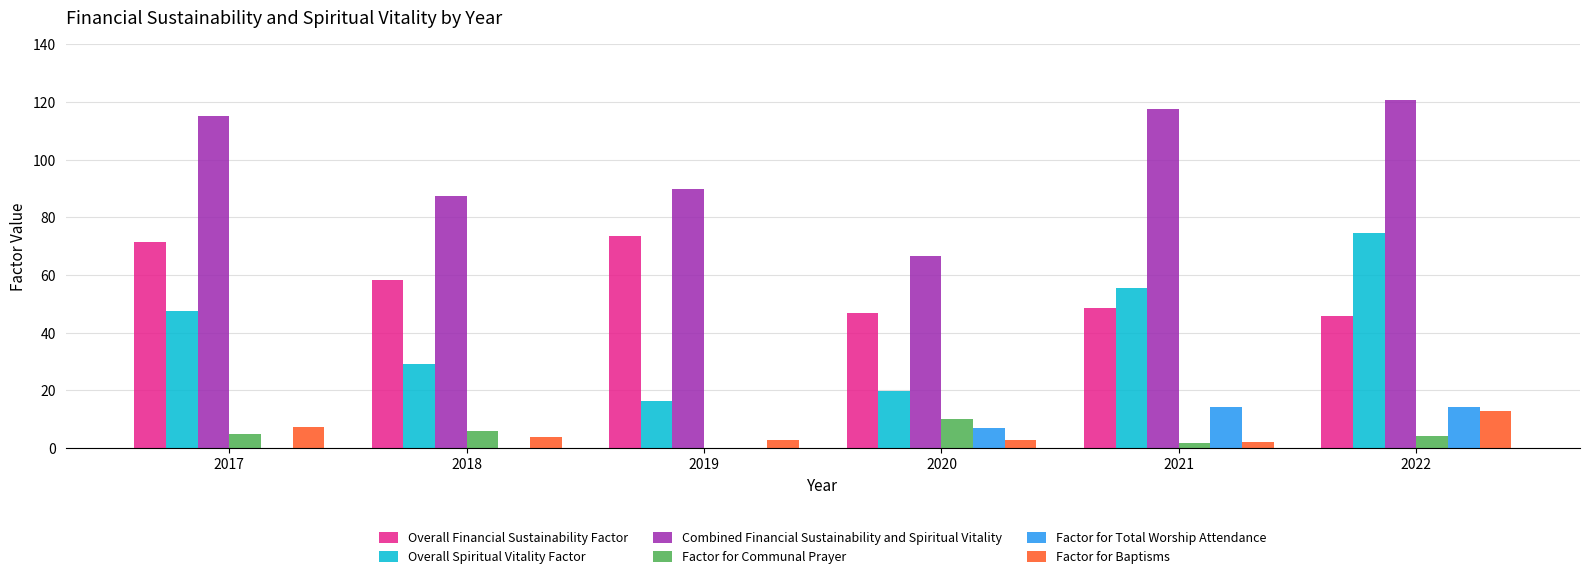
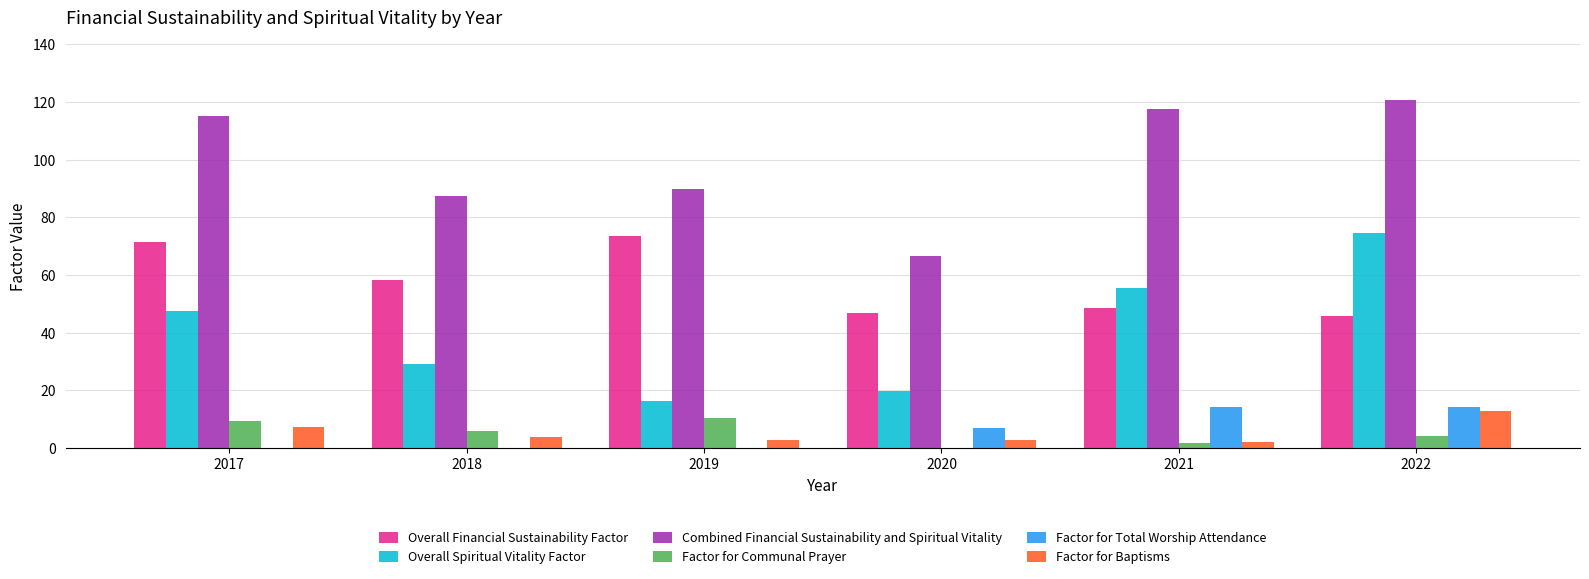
Factor for Communal Prayer, 2017: 5 -> 9
Factor for Communal Prayer, 2019: 0 -> 10
Factor for Communal Prayer, 2020: 10 -> 0
